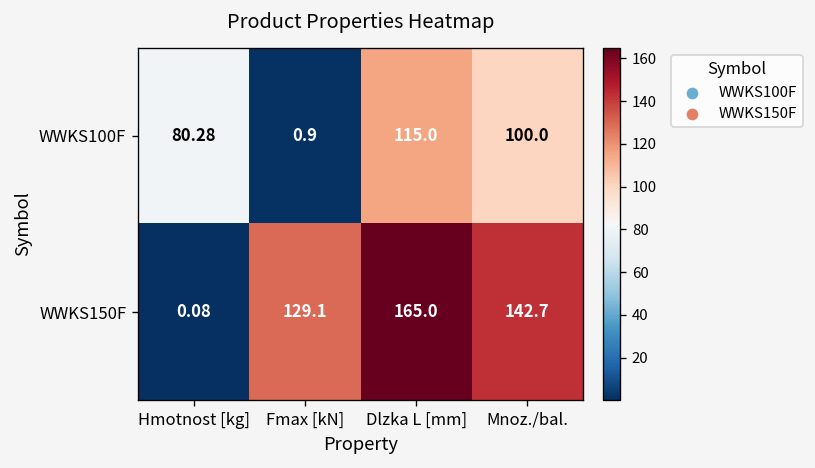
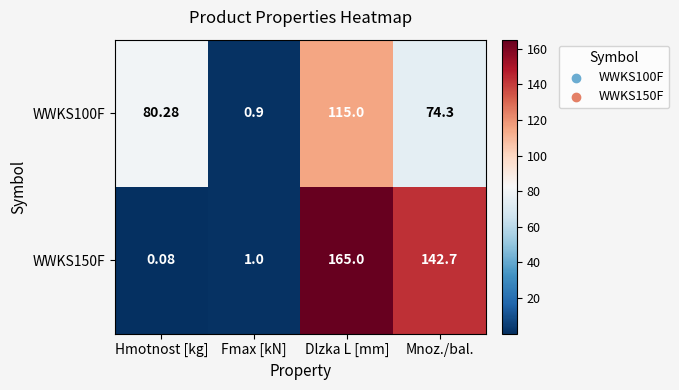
WWKS100F, Mnoz./bal.: 100.0 -> 74.3
WWKS150F, Fmax [kN]: 129.1 -> 1.0
